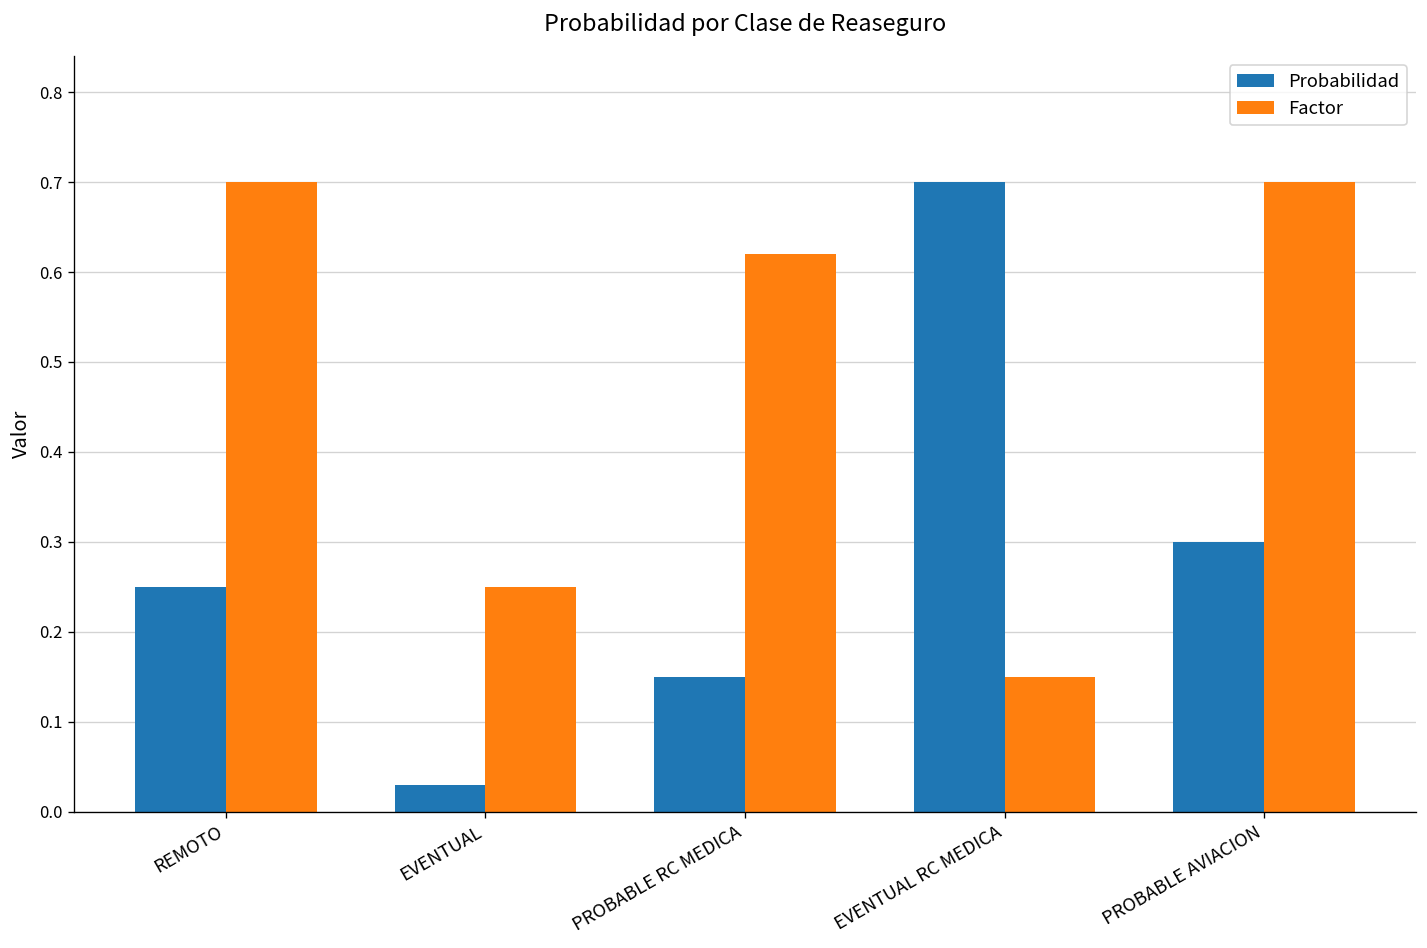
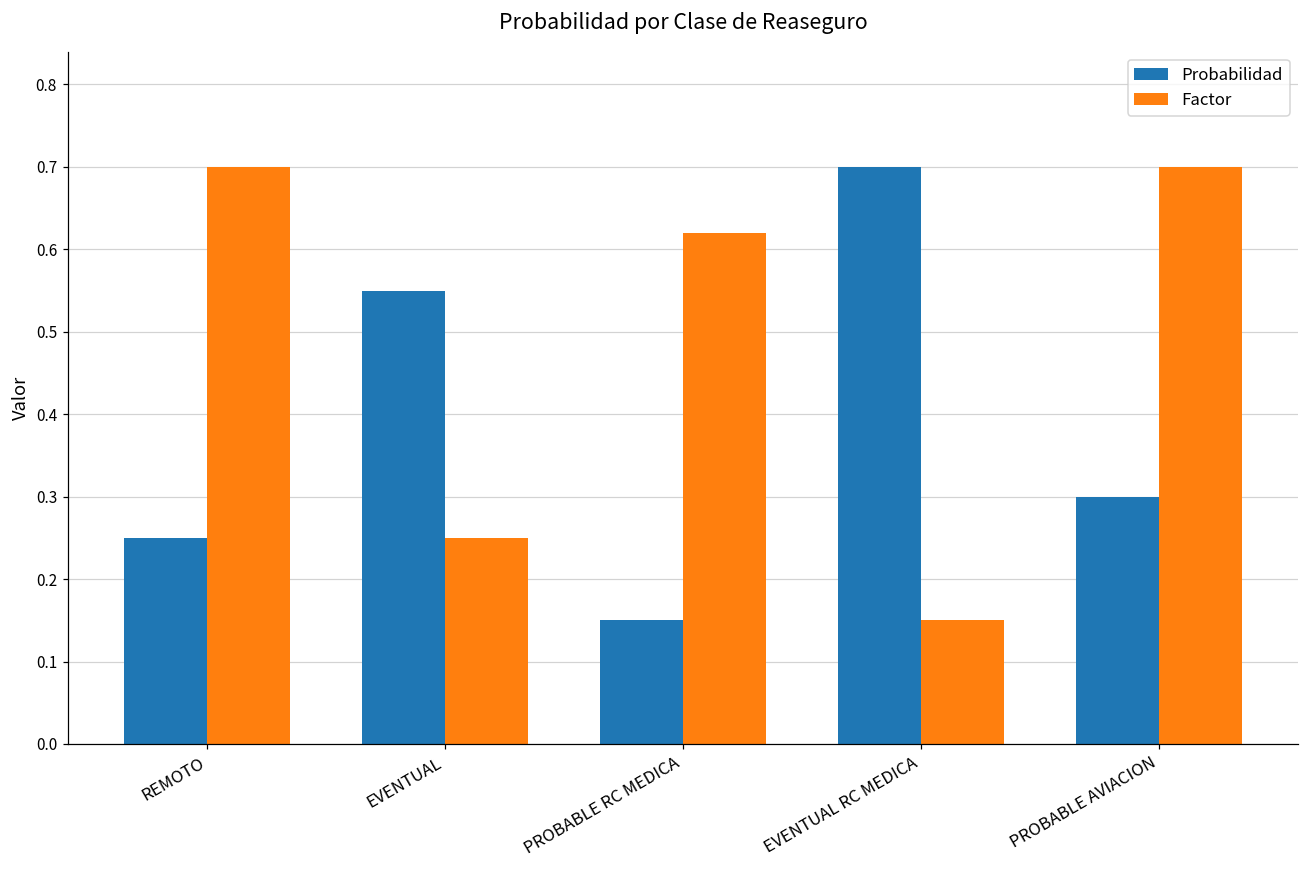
Probabilidad, EVENTUAL: 0.03 -> 0.55
